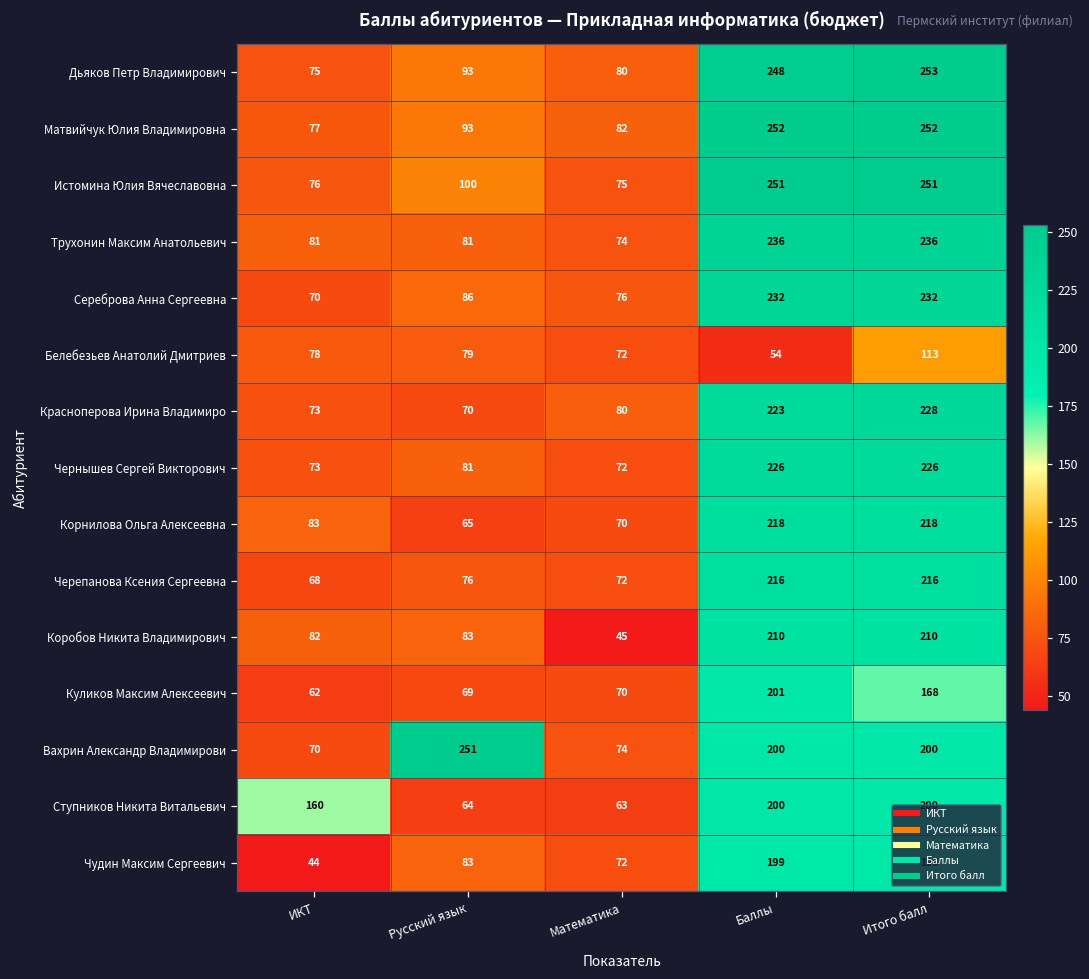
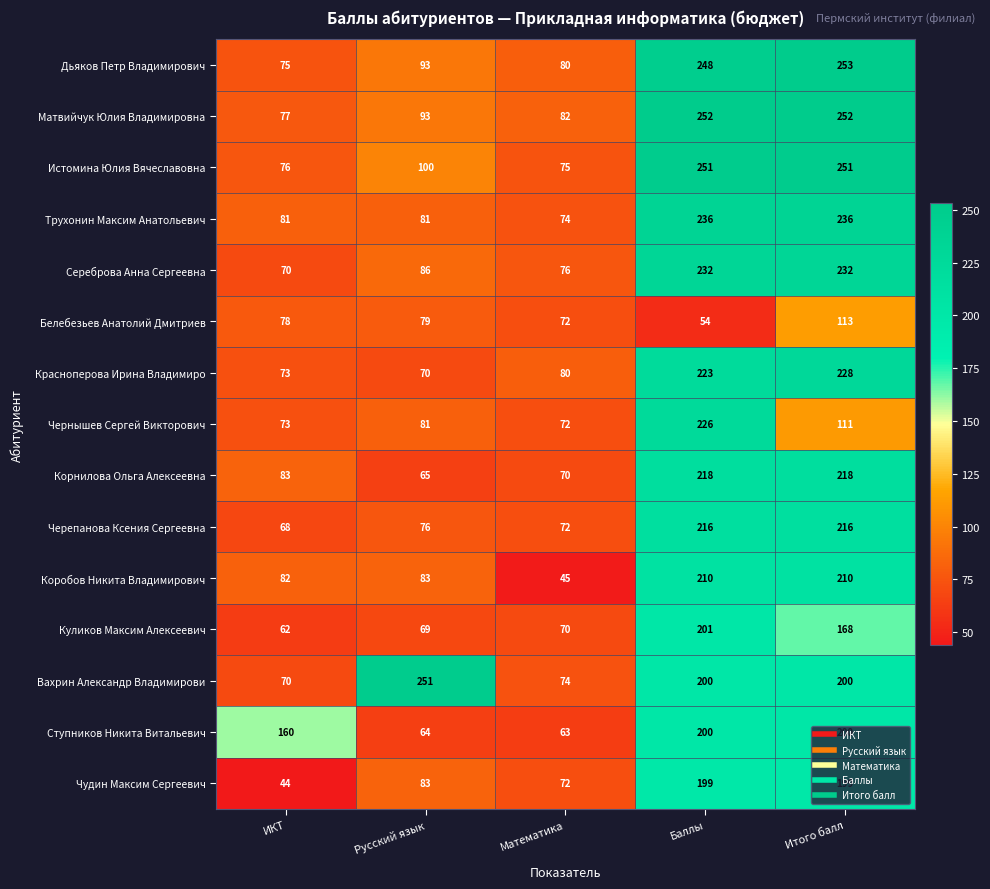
Чернышев Сергей Викторович, Итого балл: 226 -> 111
